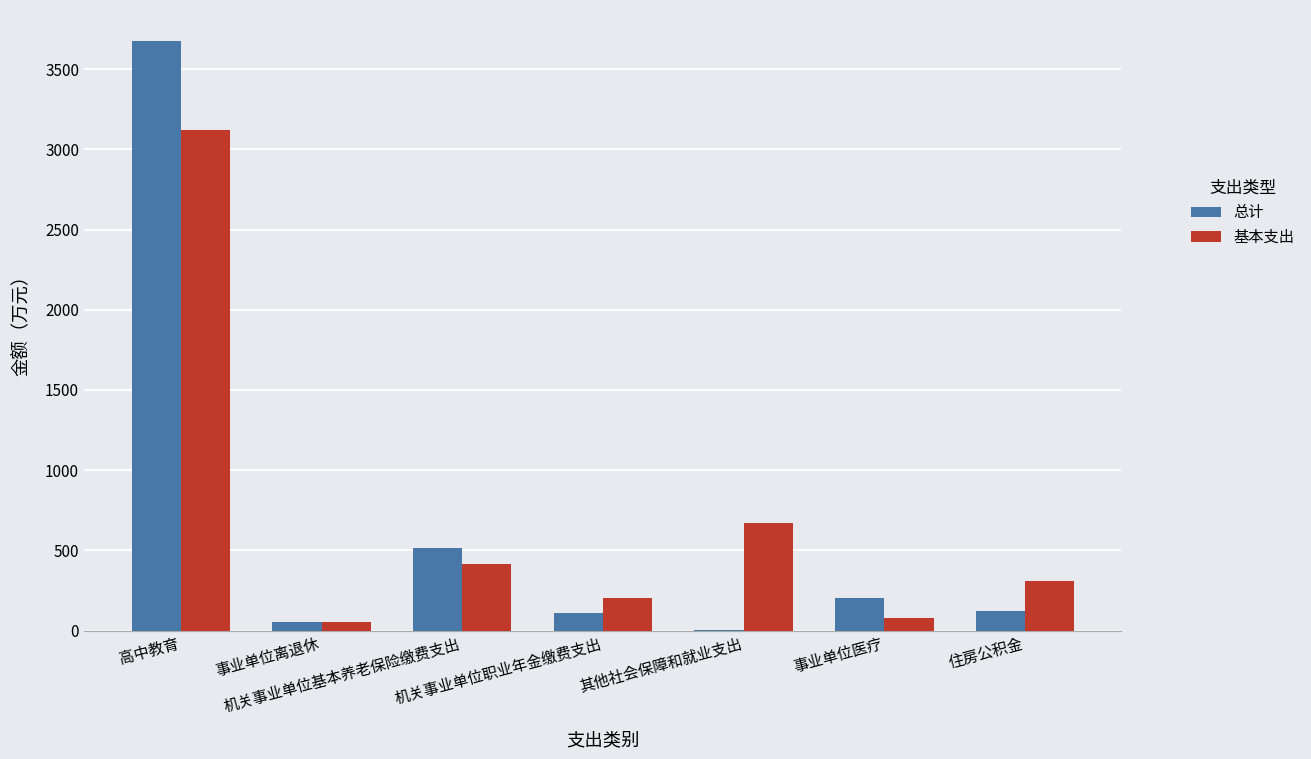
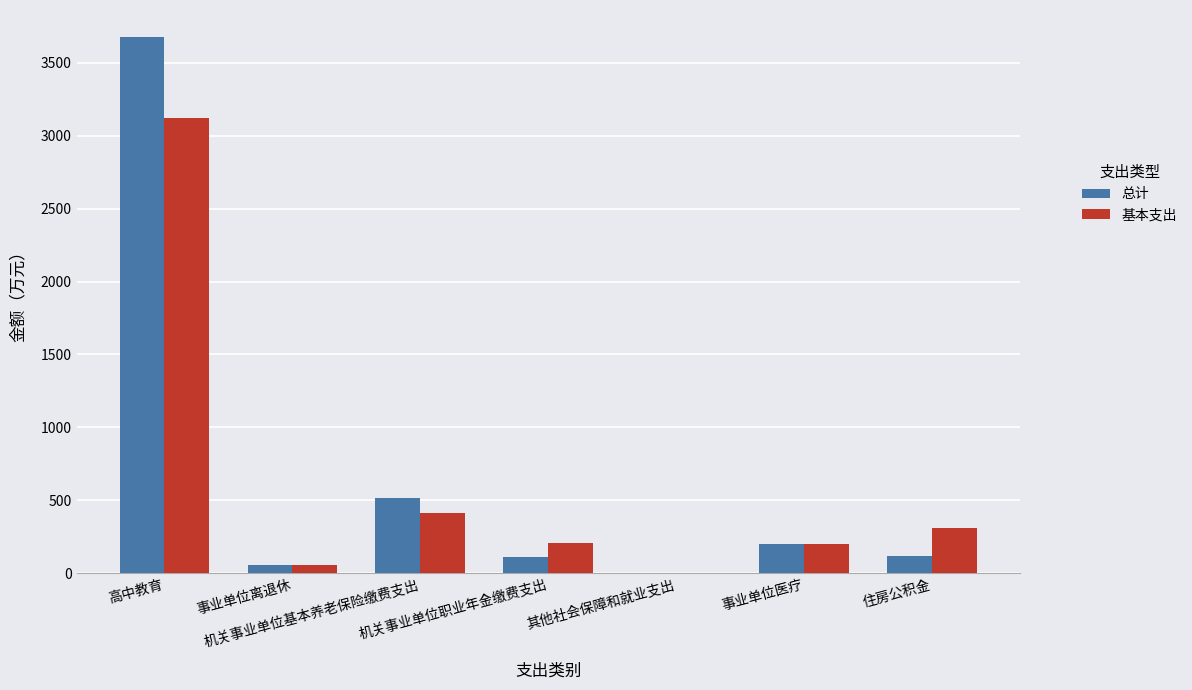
基本支出, 其他社会保障和就业支出: 670 -> 0
基本支出, 事业单位医疗: 80 -> 200
